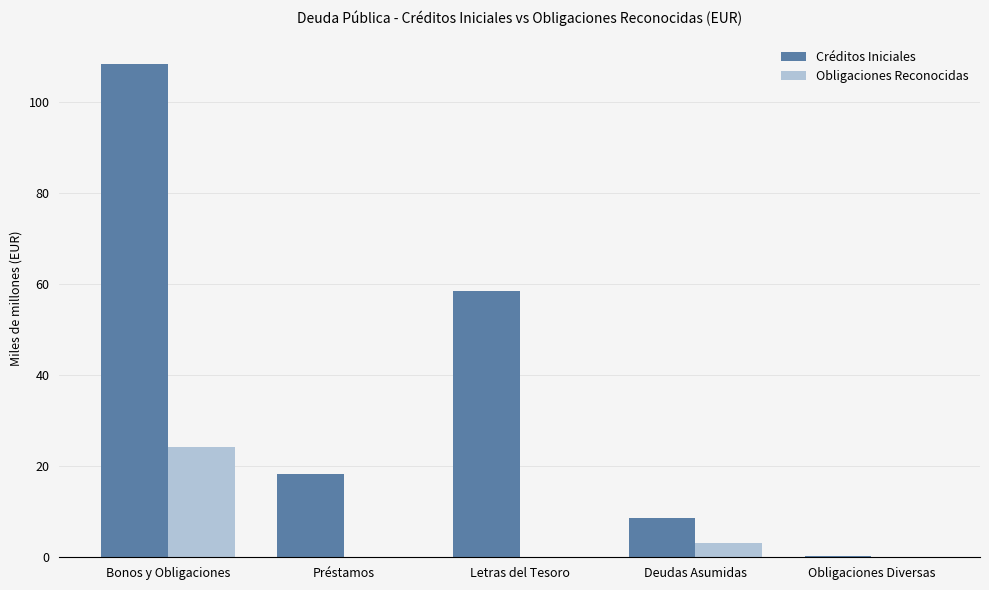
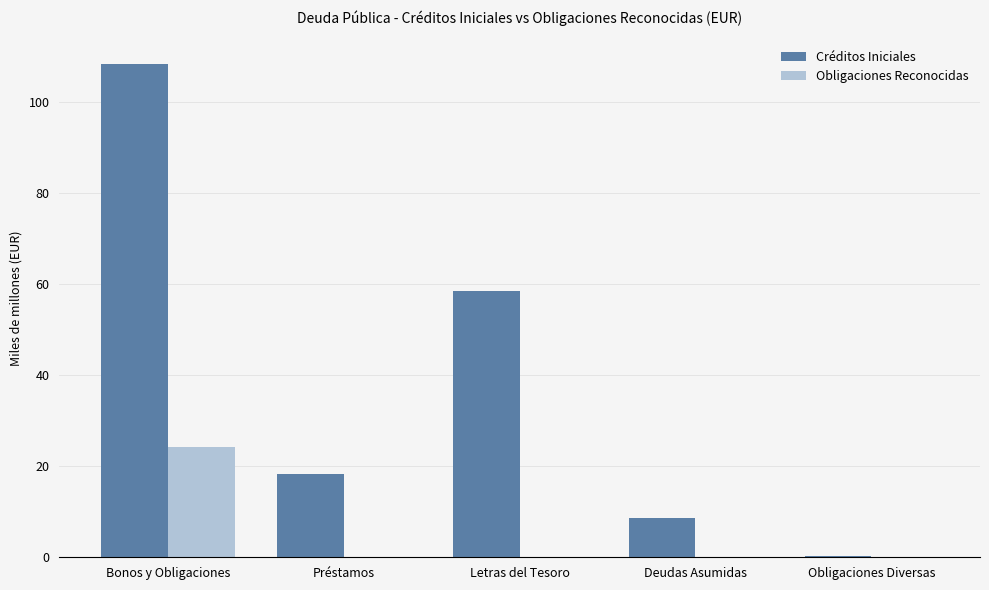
Obligaciones Reconocidas, Deudas Asumidas: 3 -> 0
